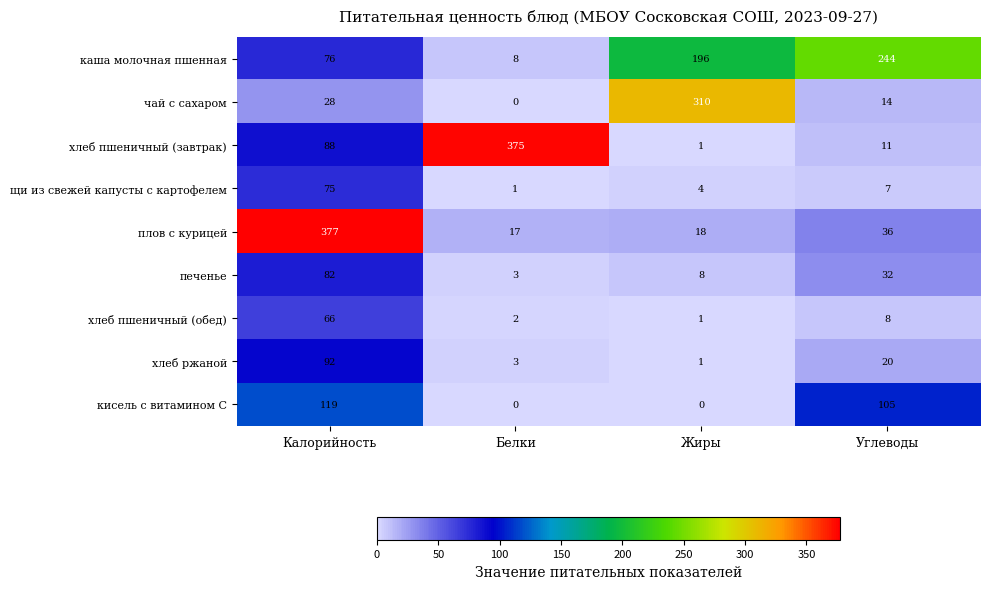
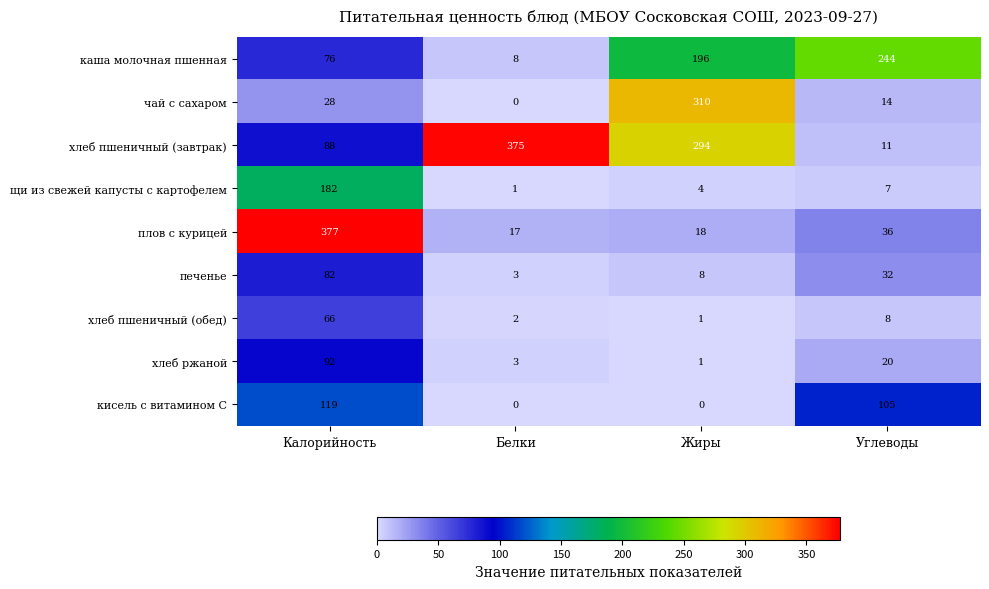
хлеб пшеничный (завтрак), Жиры: 1 -> 294
щи из свежей капусты с картофелем, Калорийность: 75 -> 182
